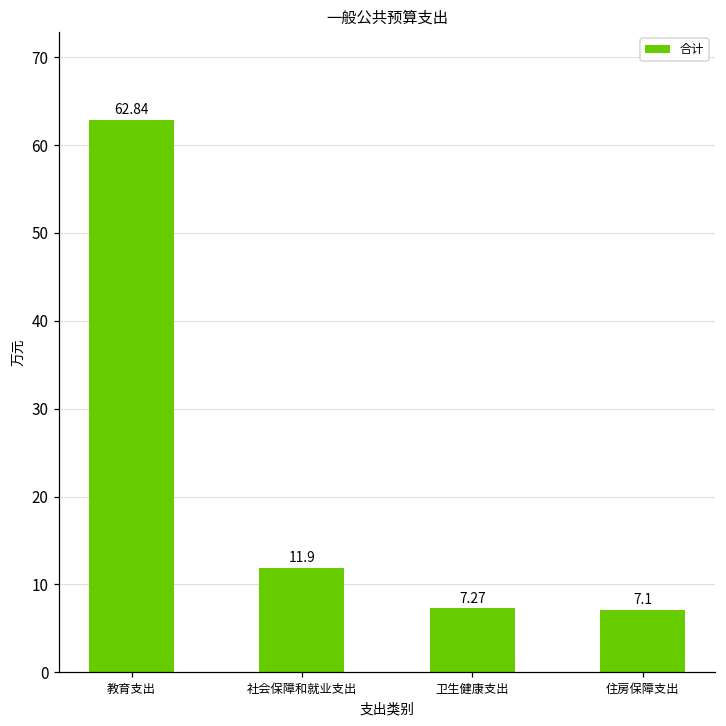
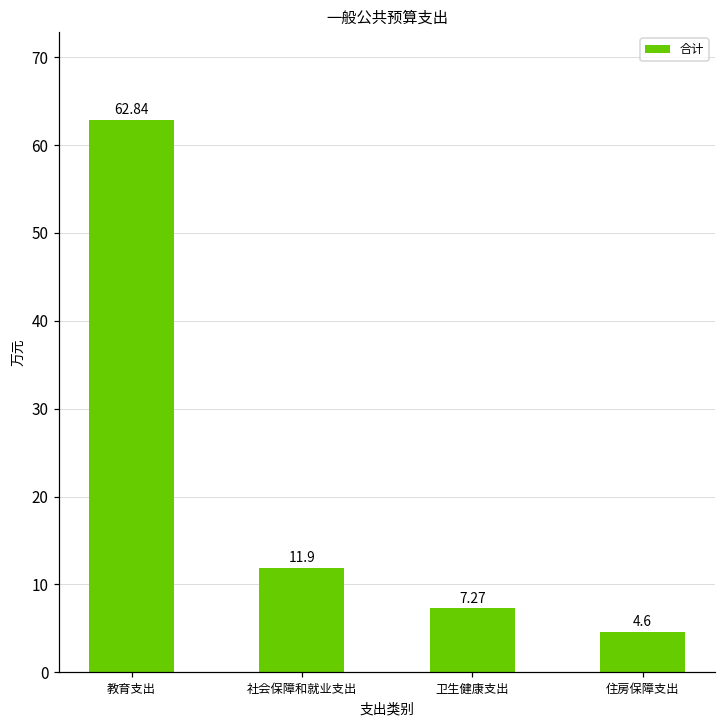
住房保障支出: 7.1 -> 4.6
